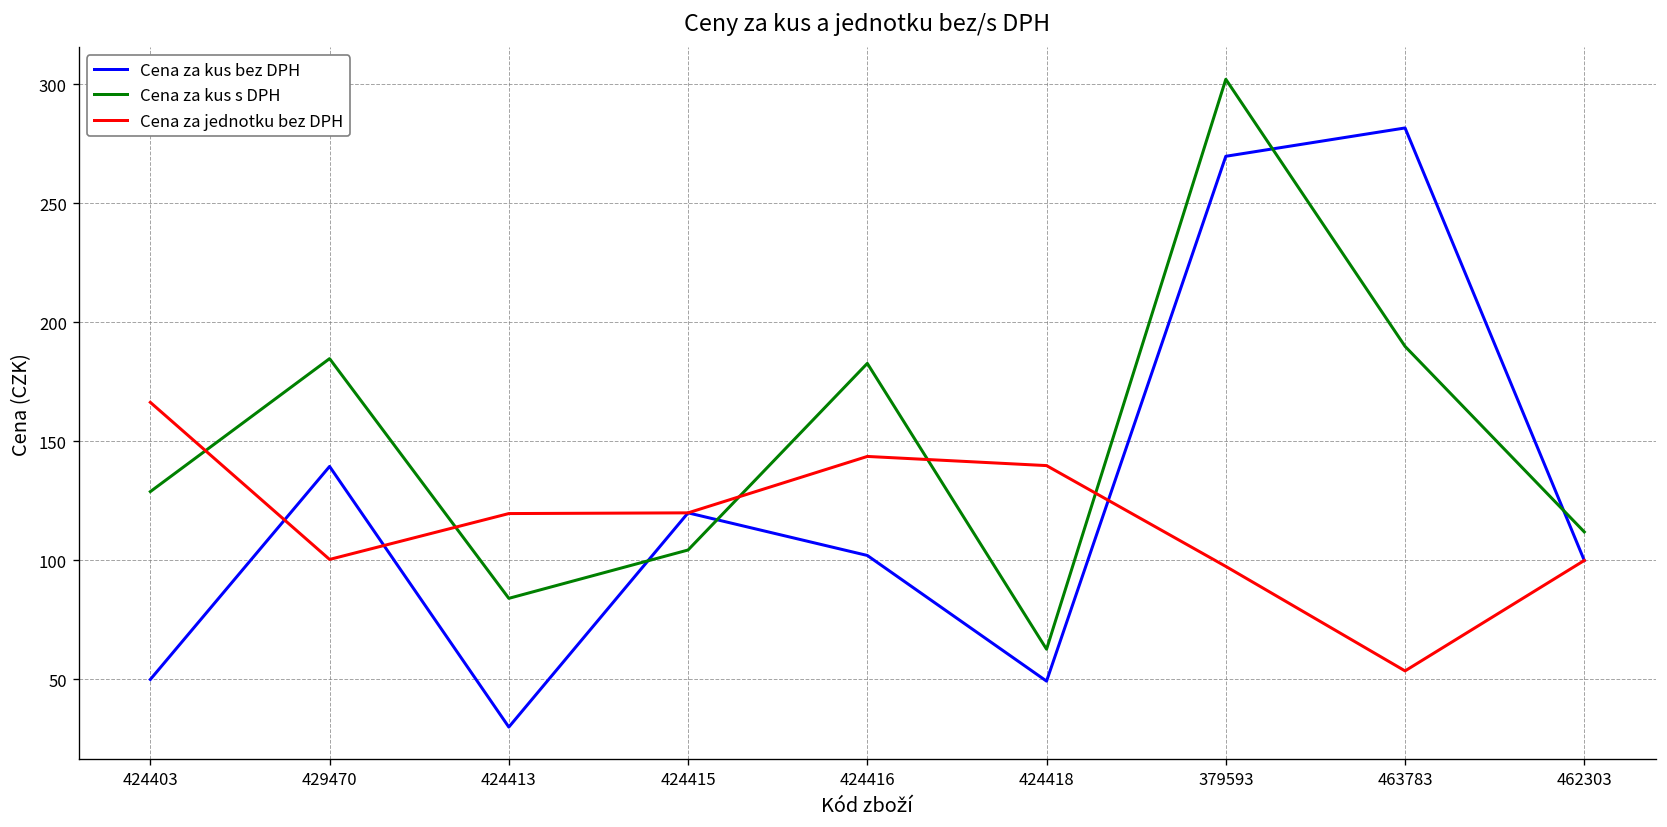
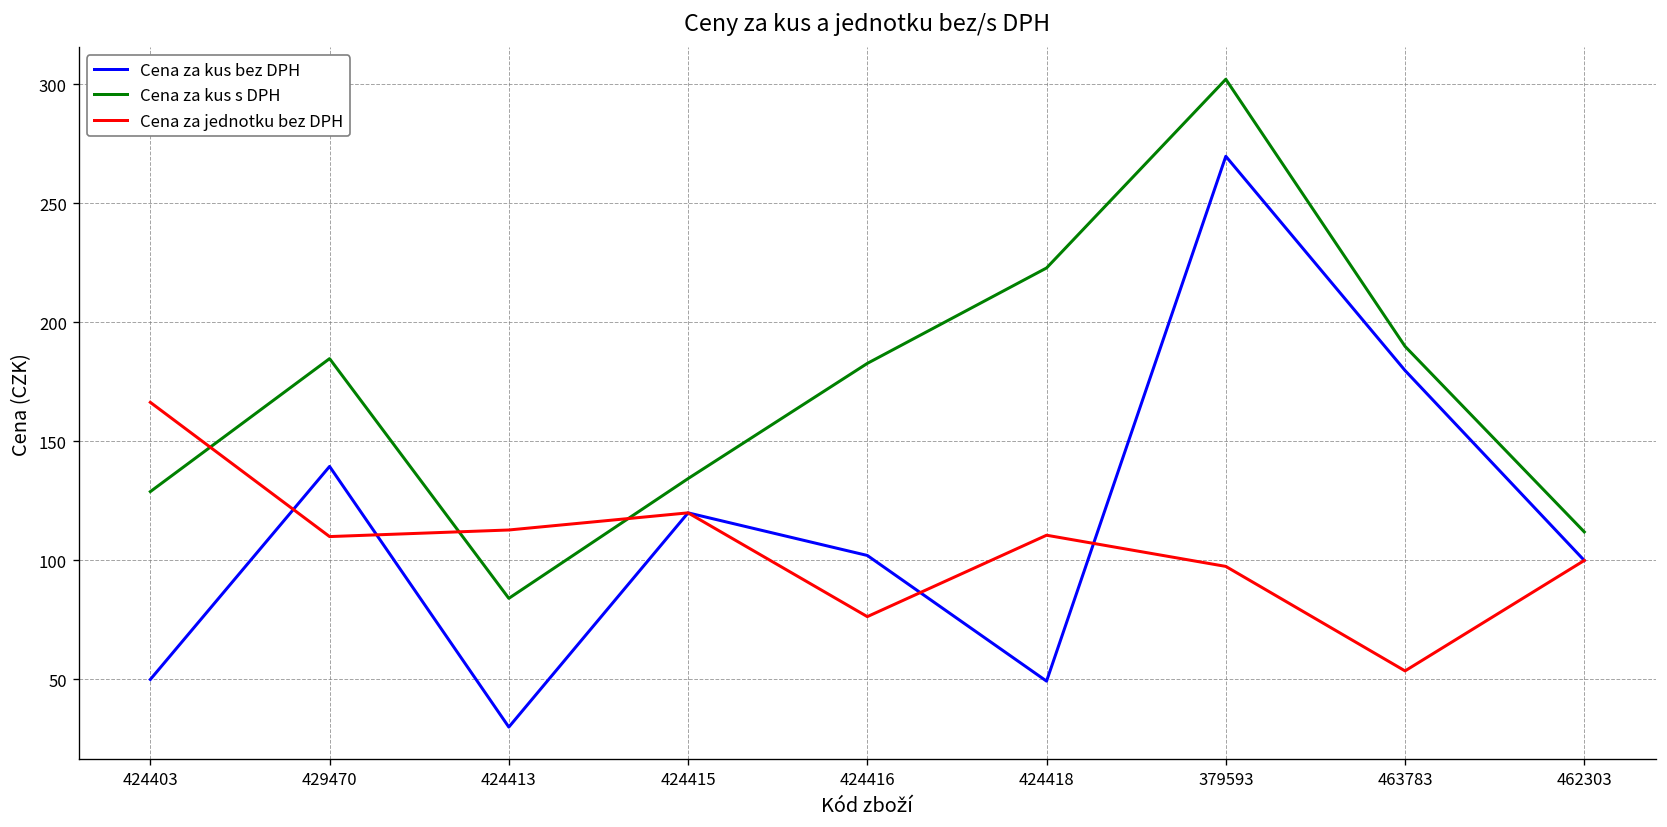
Cena za jednotku bez DPH, 429470: 100 -> 110
Cena za jednotku bez DPH, 424413: 120 -> 113
Cena za kus s DPH, 424415: 104 -> 134
Cena za jednotku bez DPH, 424416: 144 -> 76
Cena za kus s DPH, 424418: 63 -> 223
Cena za jednotku bez DPH, 424418: 140 -> 111
Cena za kus bez DPH, 463783: 282 -> 180
